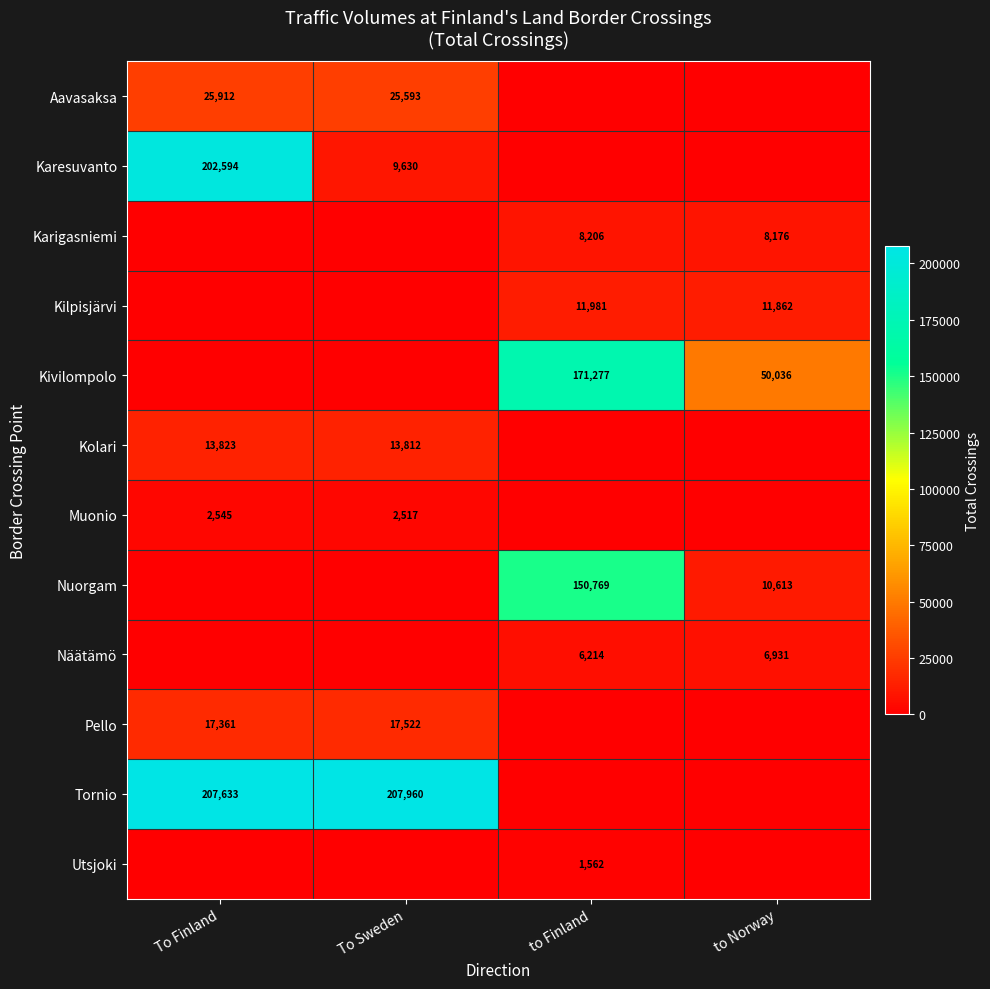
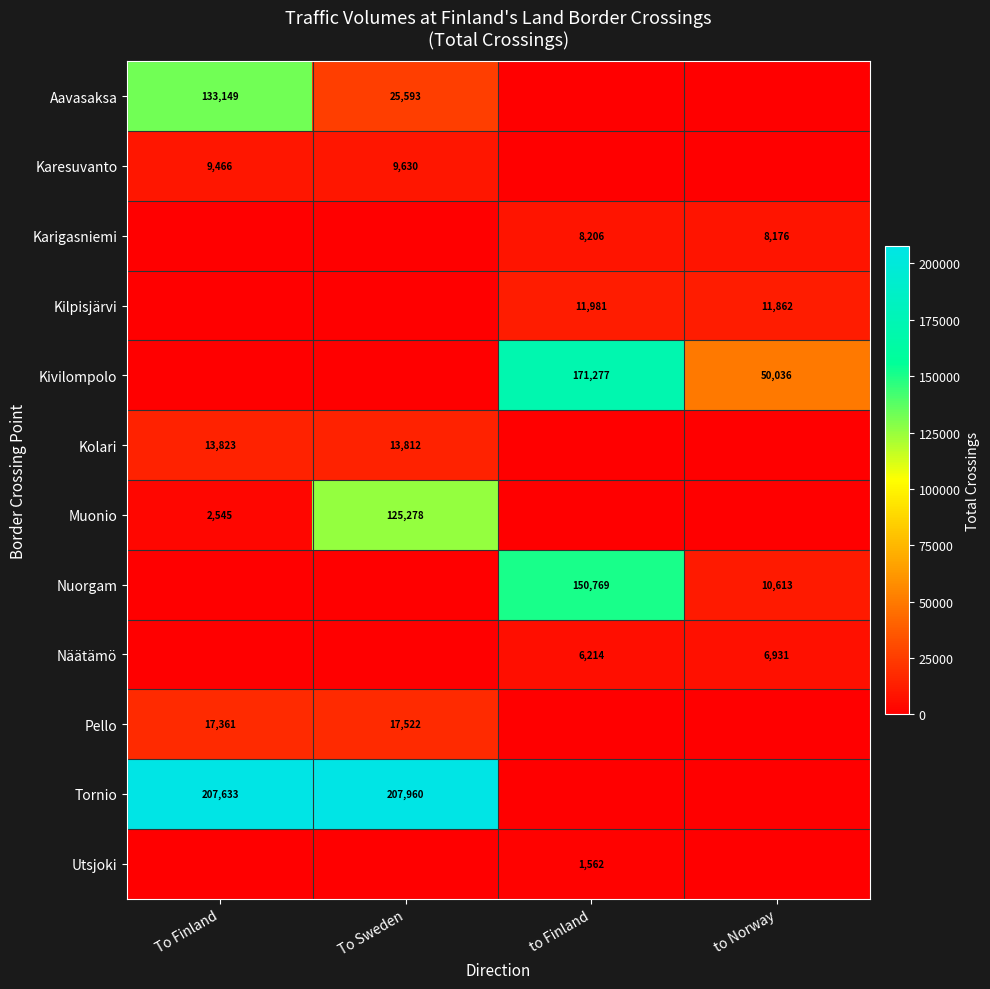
Aavasaksa, To Finland: 25,912 -> 133,149
Karesuvanto, To Finland: 202,594 -> 9,466
Muonio, To Sweden: 2,517 -> 125,278
